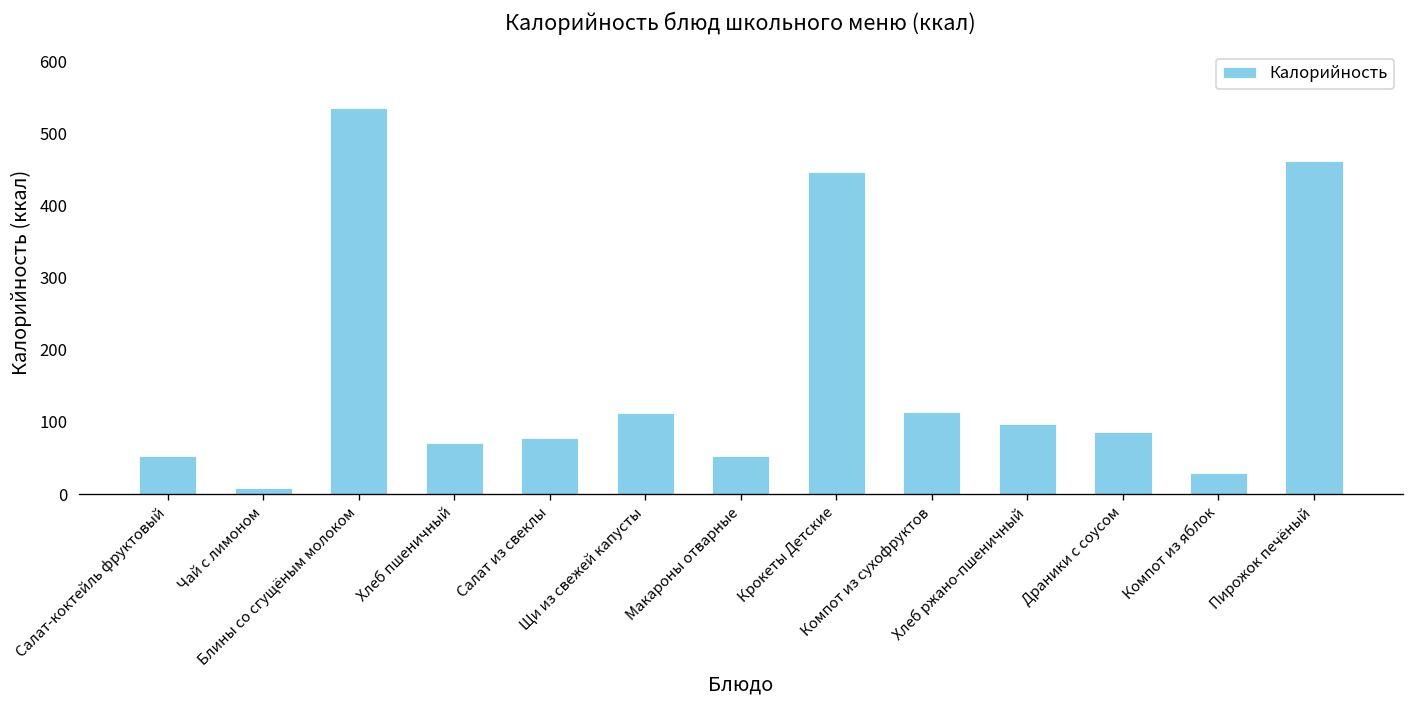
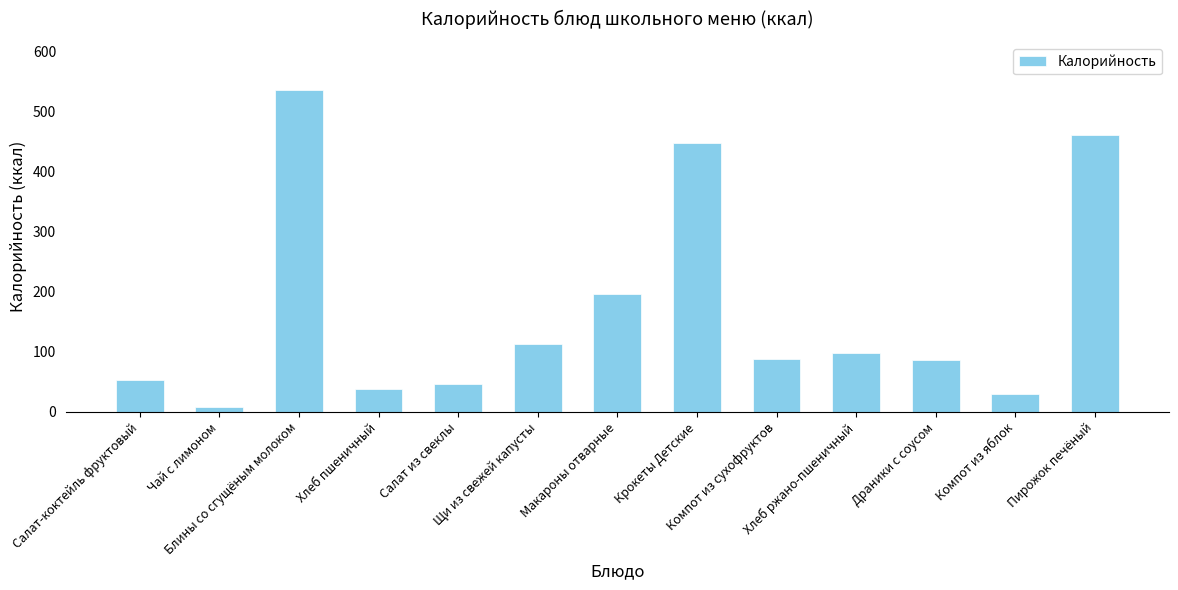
Хлеб пшеничный: 70 -> 40
Салат из свеклы: 80 -> 50
Макароны отварные: 50 -> 200
Компот из сухофруктов: 110 -> 90
